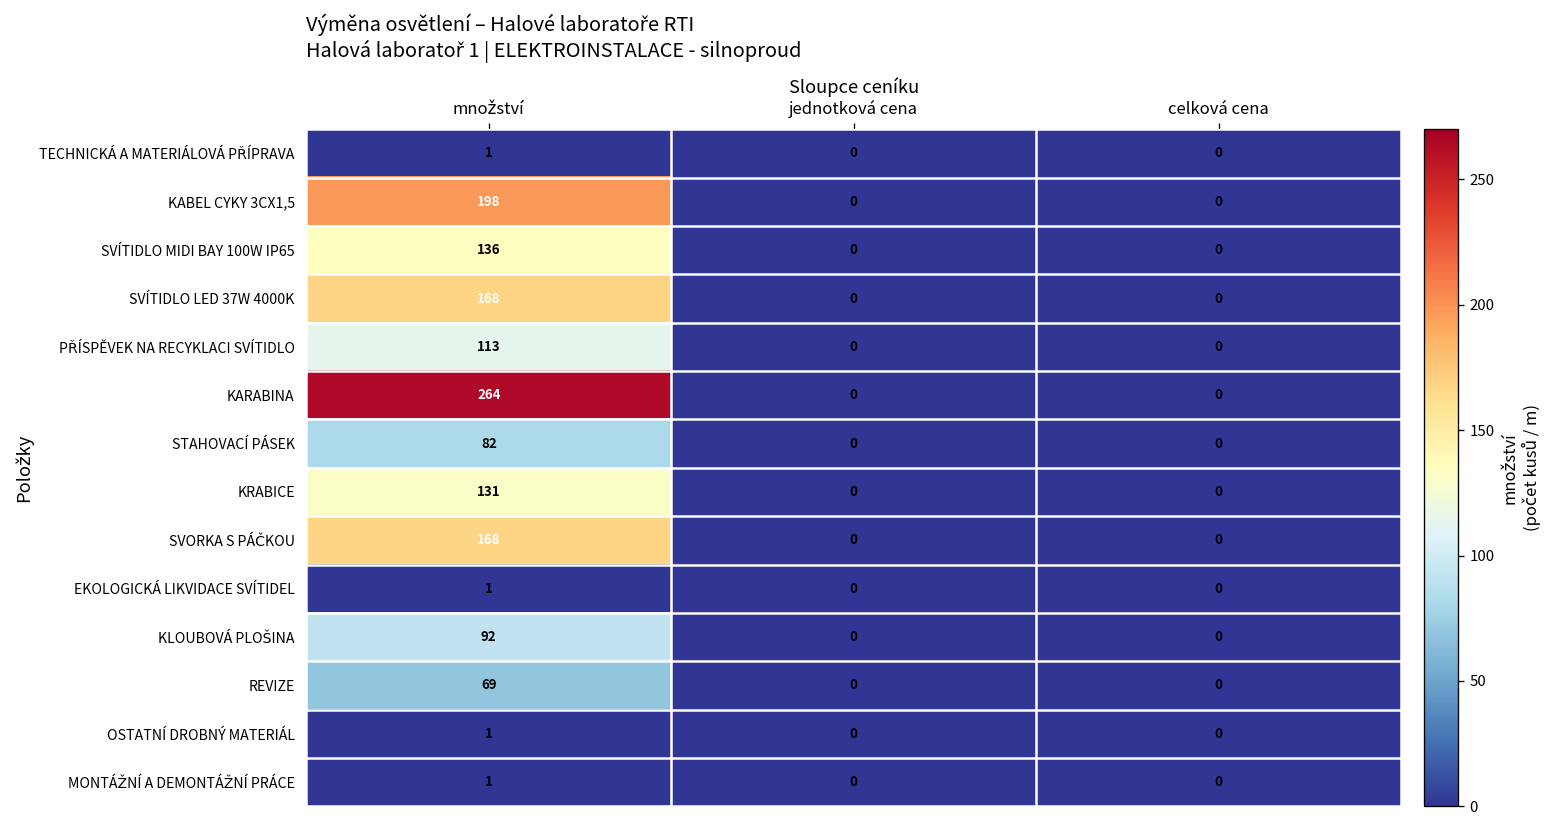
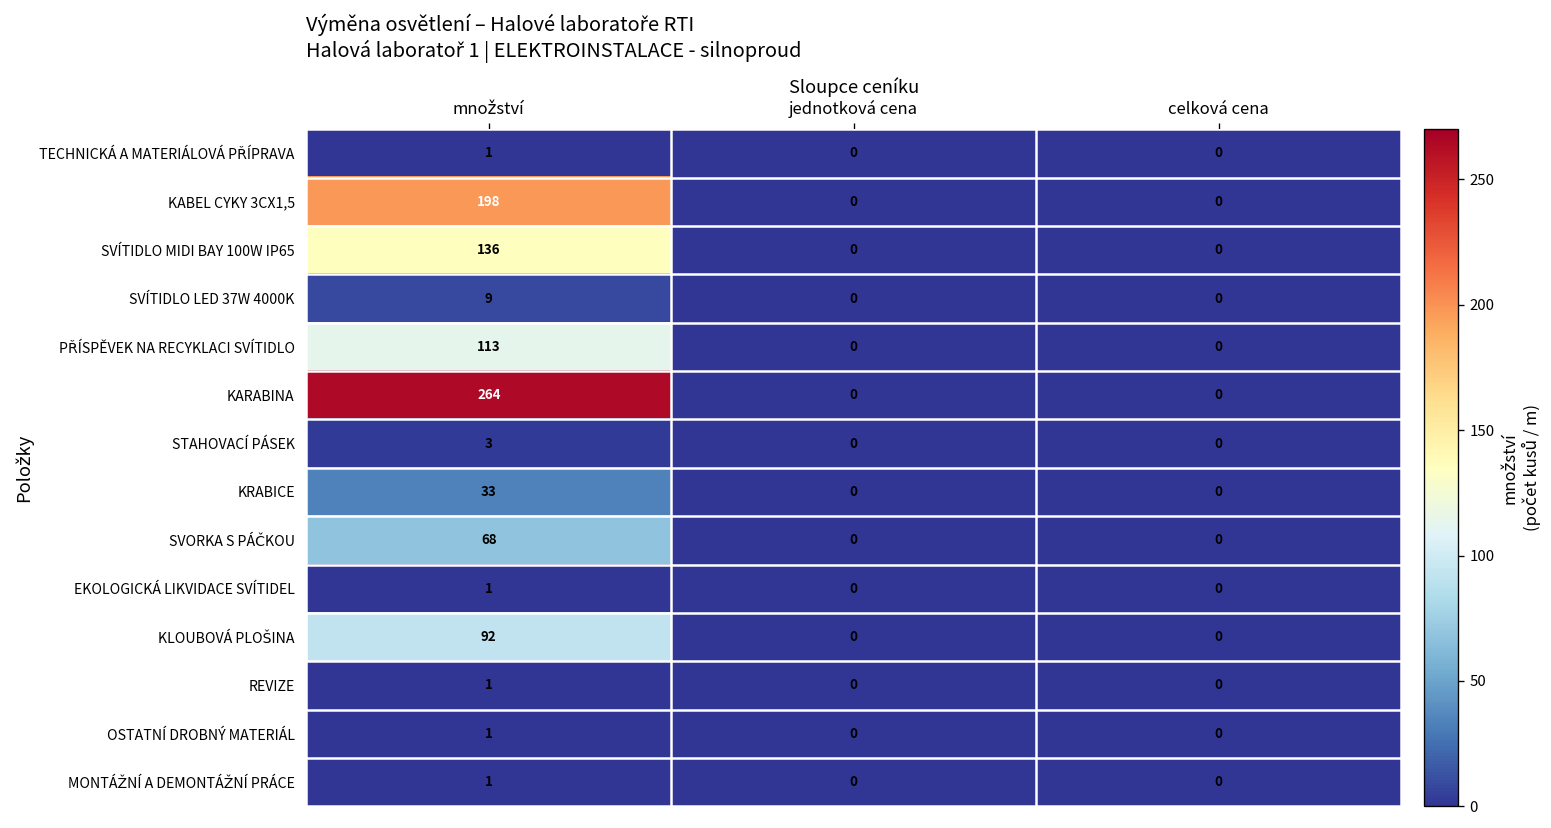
SVÍTIDLO LED 37W 4000K, množství: 168 -> 9
STAHOVACÍ PÁSEK, množství: 82 -> 3
KRABICE, množství: 131 -> 33
SVORKA S PÁČKOU, množství: 168 -> 68
REVIZE, množství: 69 -> 1
